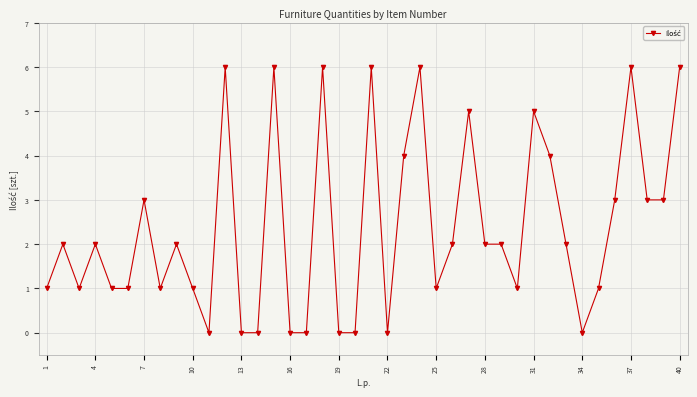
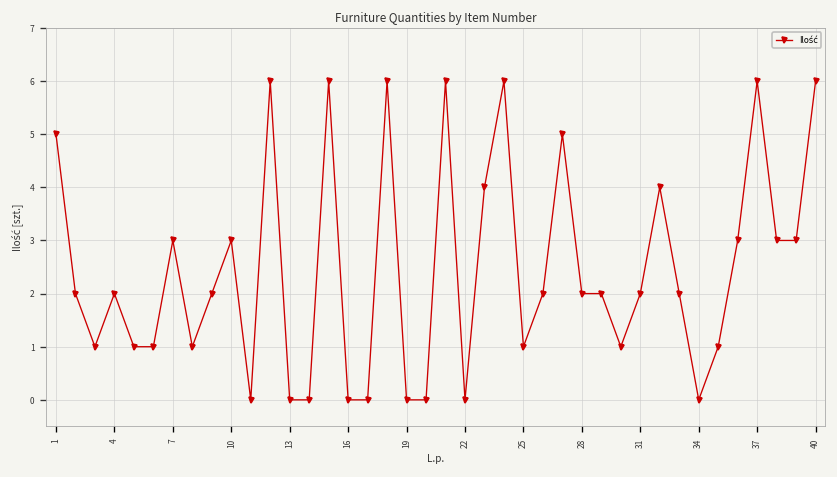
1: 1 -> 5
10: 1 -> 3
31: 5 -> 2
